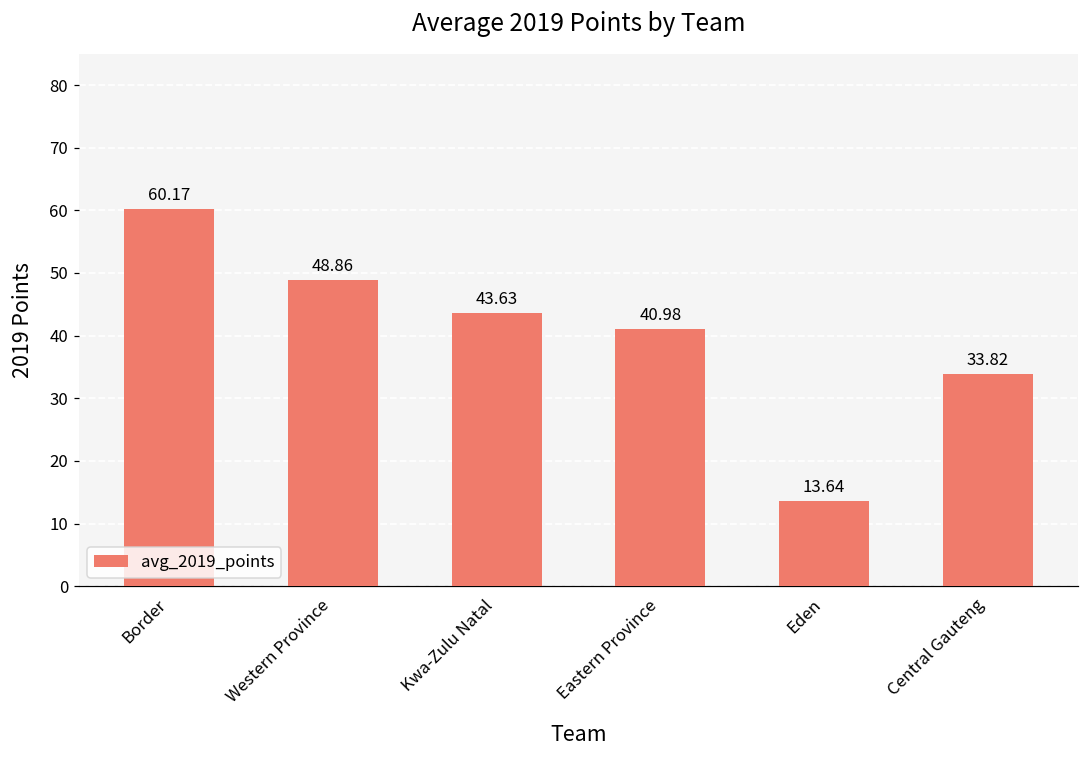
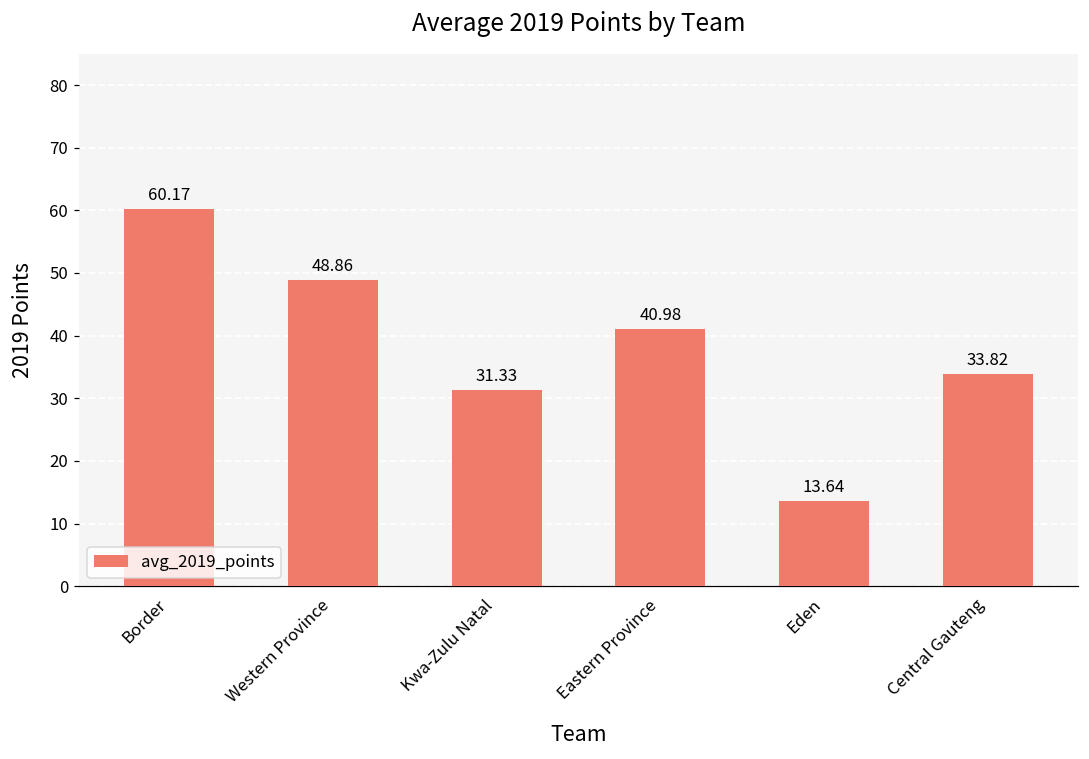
Kwa-Zulu Natal: 43.63 -> 31.33
